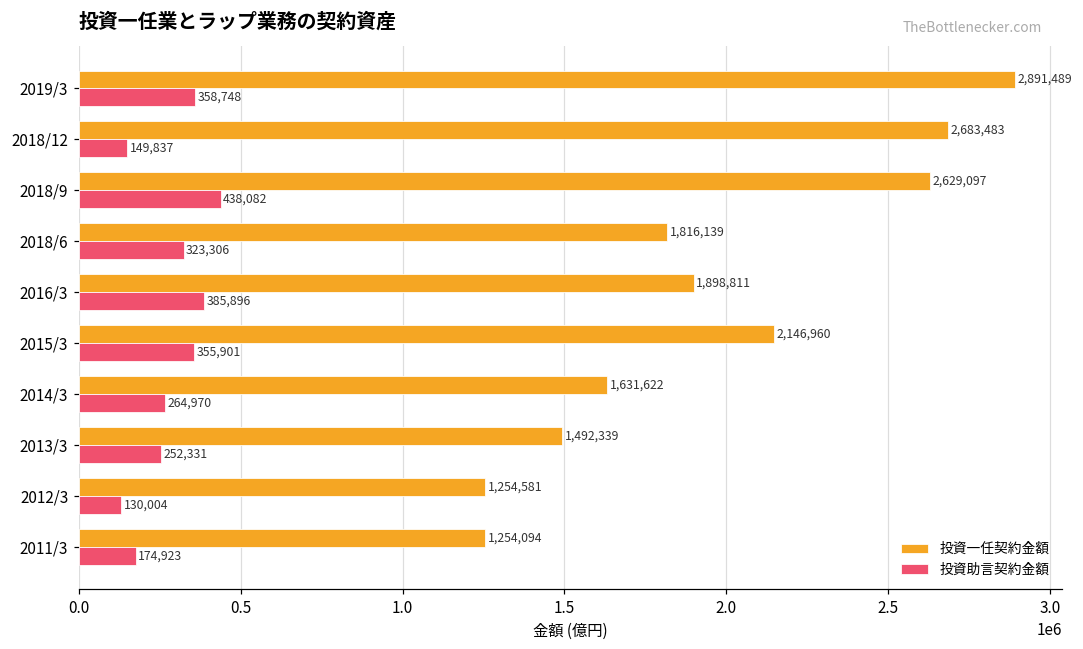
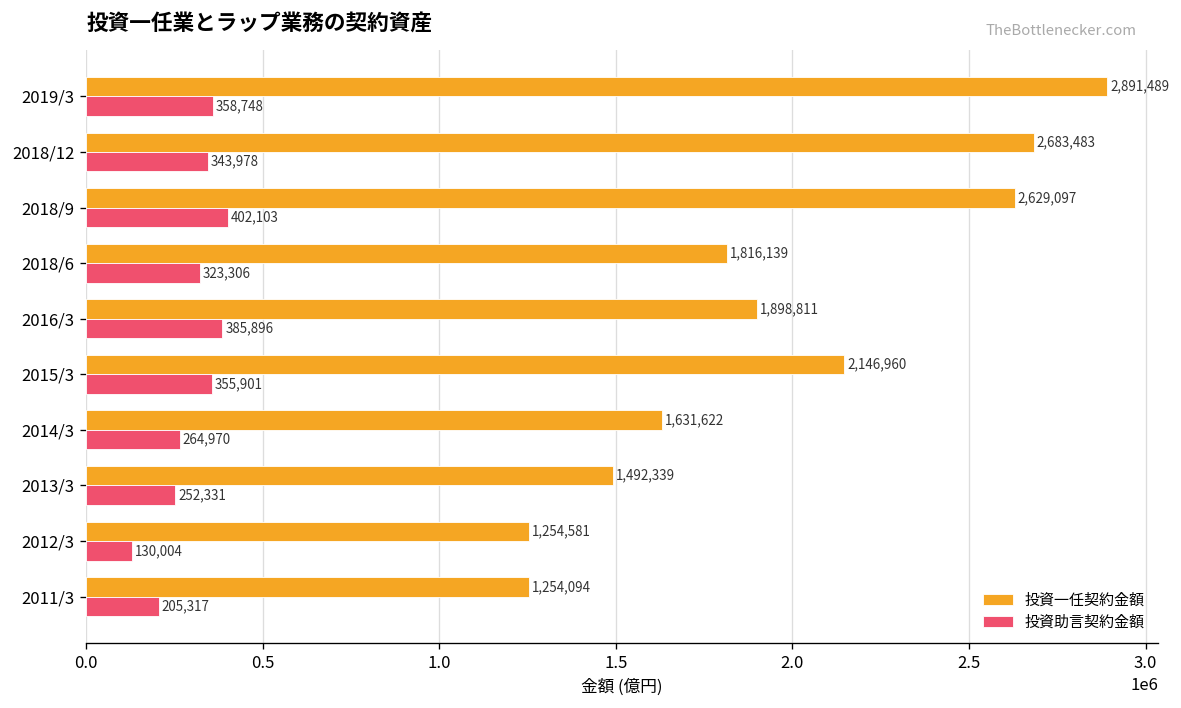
投資助言契約金額, 2018/12: 149,837 -> 343,978
投資助言契約金額, 2018/9: 438,082 -> 402,103
投資助言契約金額, 2011/3: 174,923 -> 205,317
